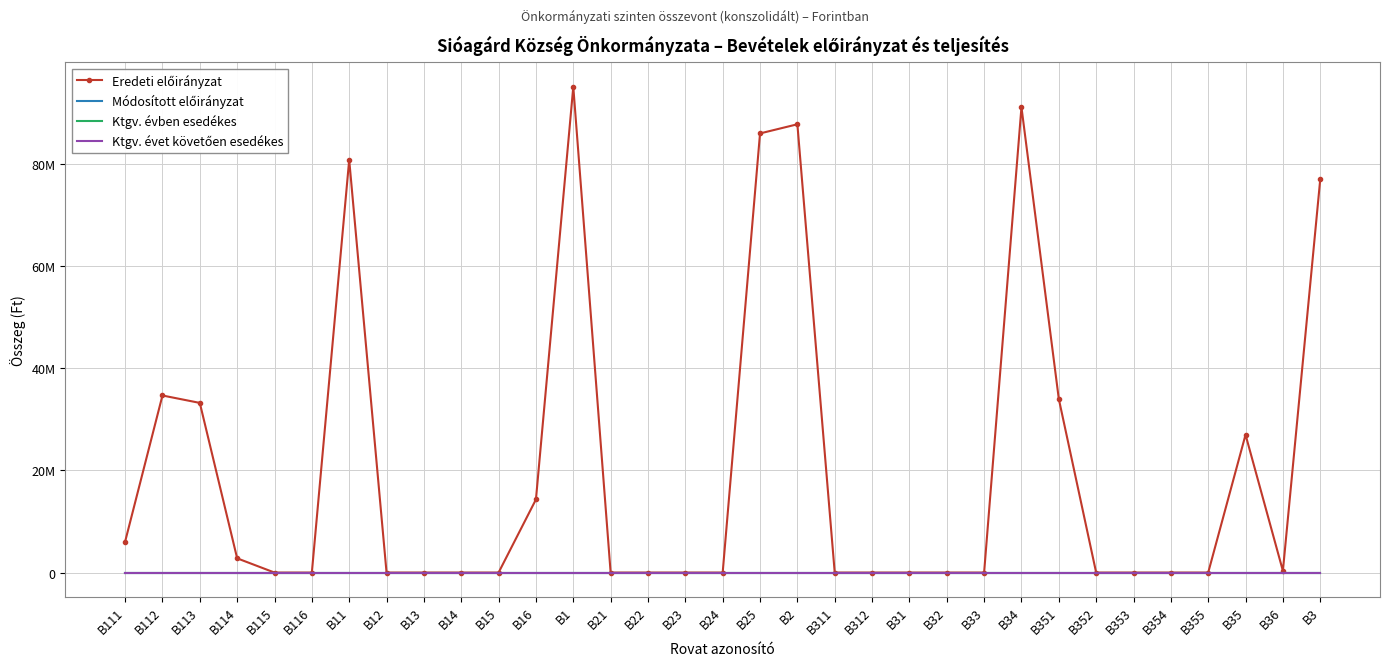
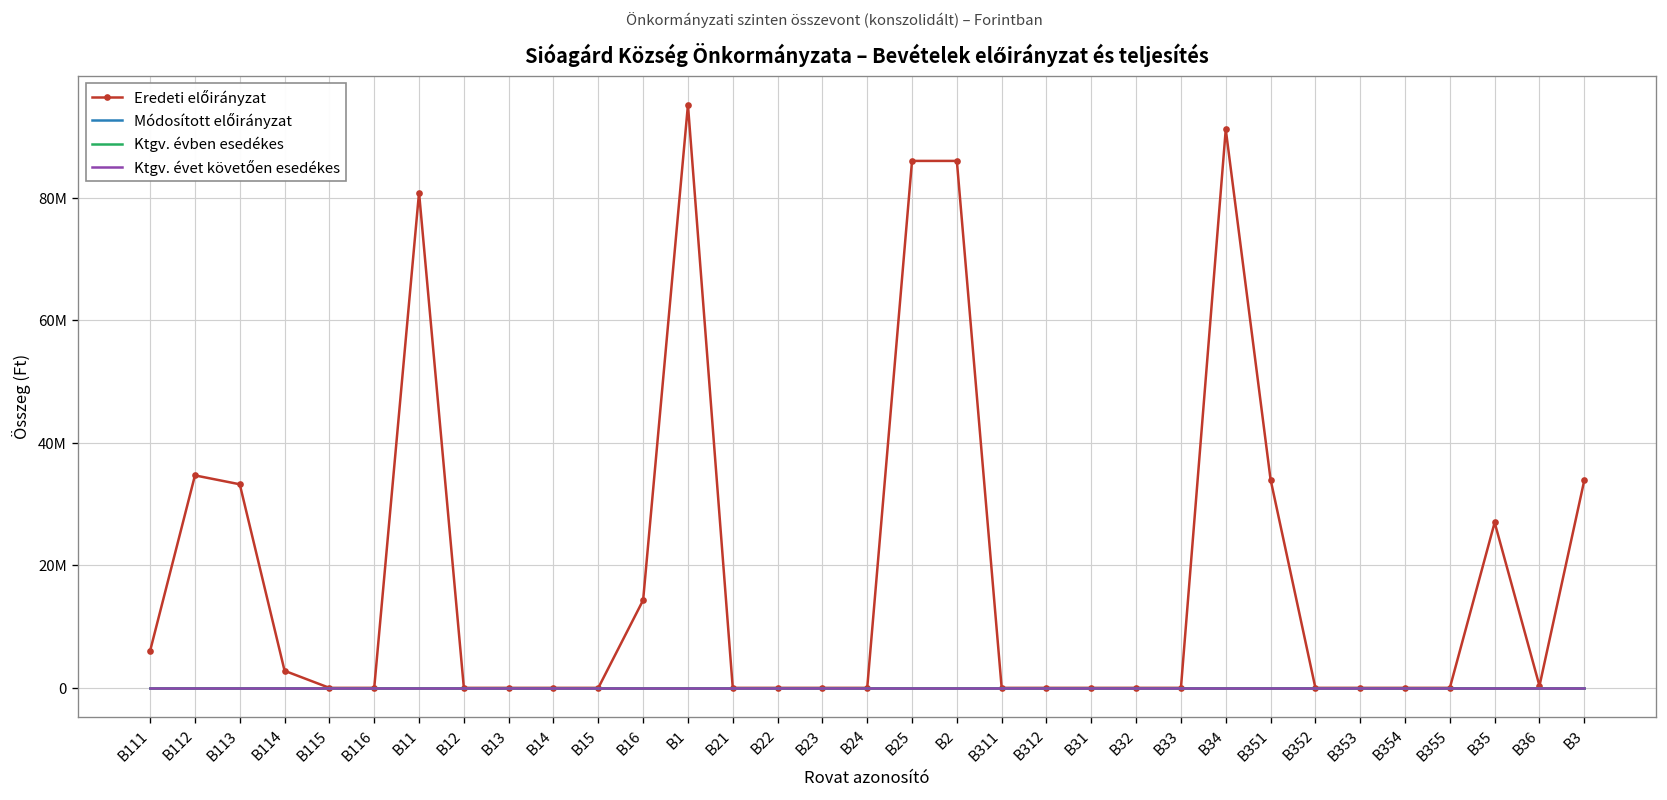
Eredeti előirányzat, B2: 88000000 -> 86000000
Eredeti előirányzat, B3: 77000000 -> 34000000
